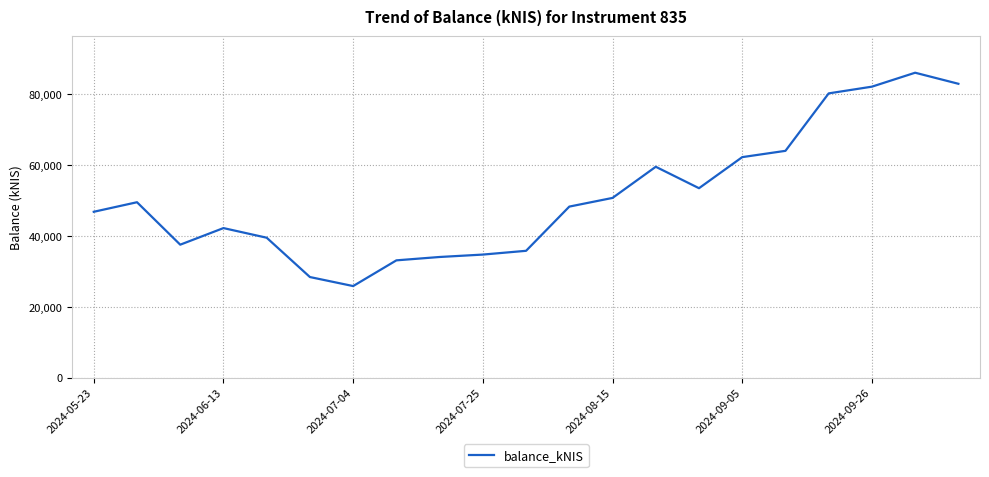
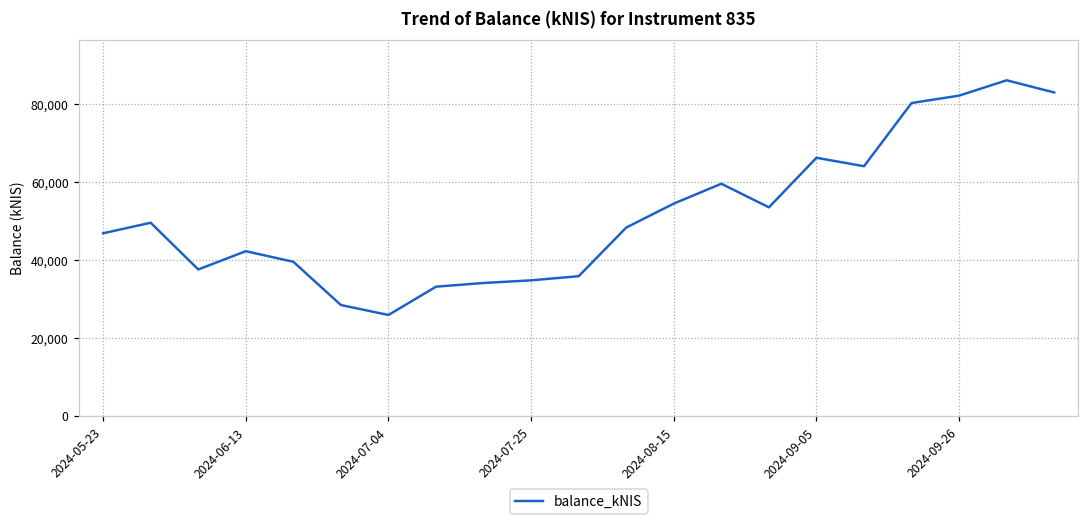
2024-08-15: 51,000 -> 54,000
2024-09-05: 62,000 -> 66,000
